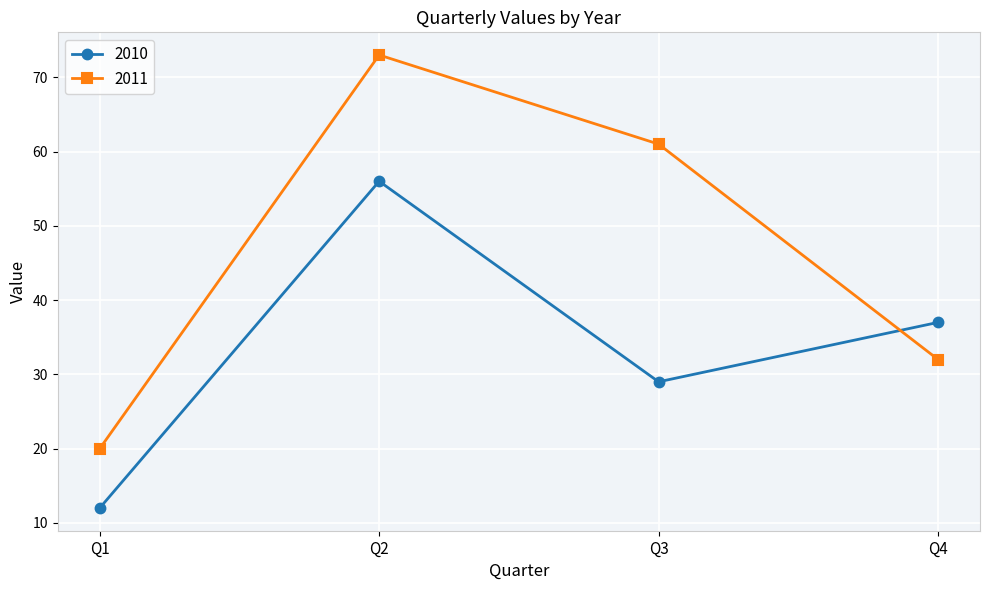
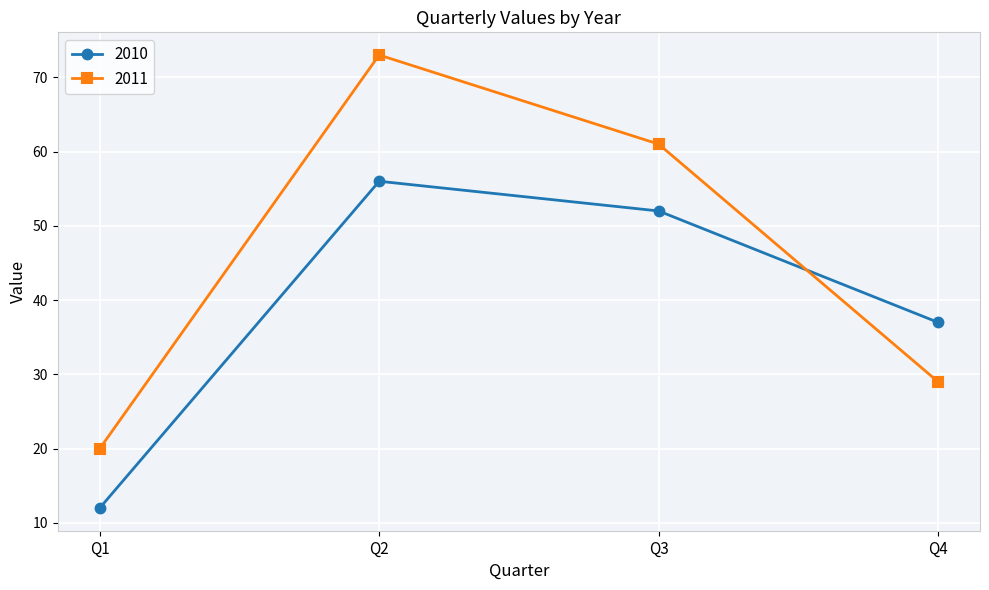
2010, Q3: 29 -> 52
2011, Q4: 32 -> 29
